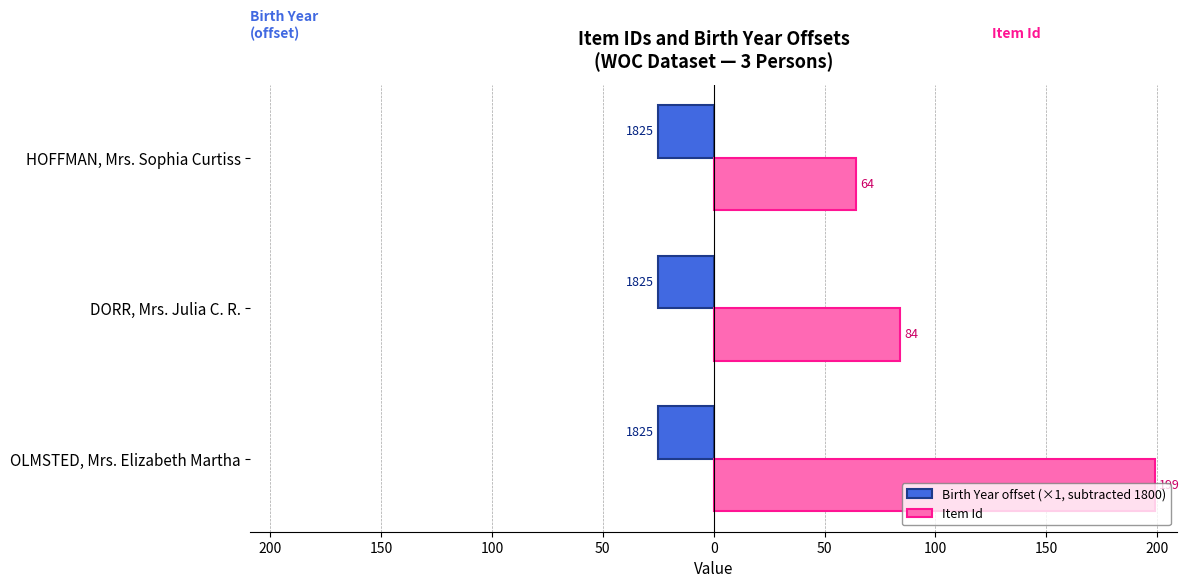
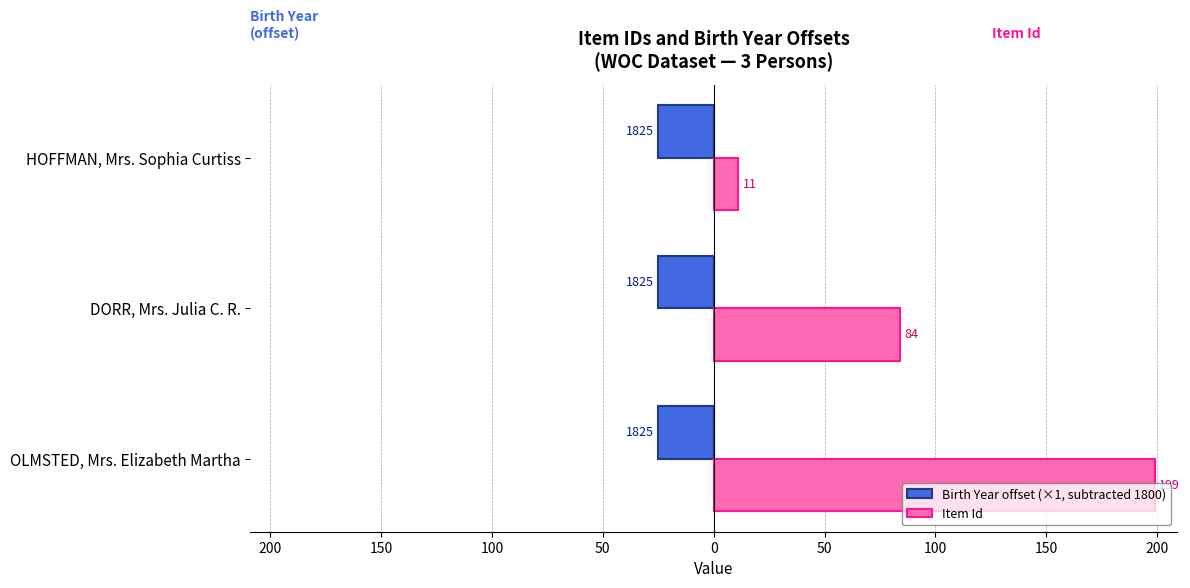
Item Id, HOFFMAN, Mrs. Sophia Curtiss: 64 -> 11
